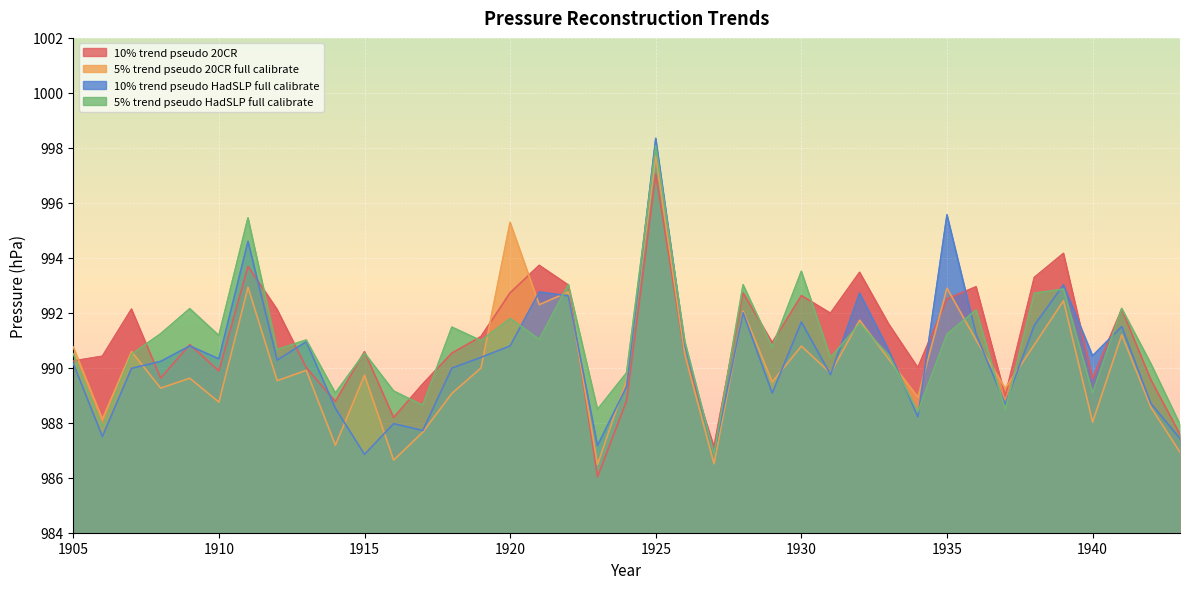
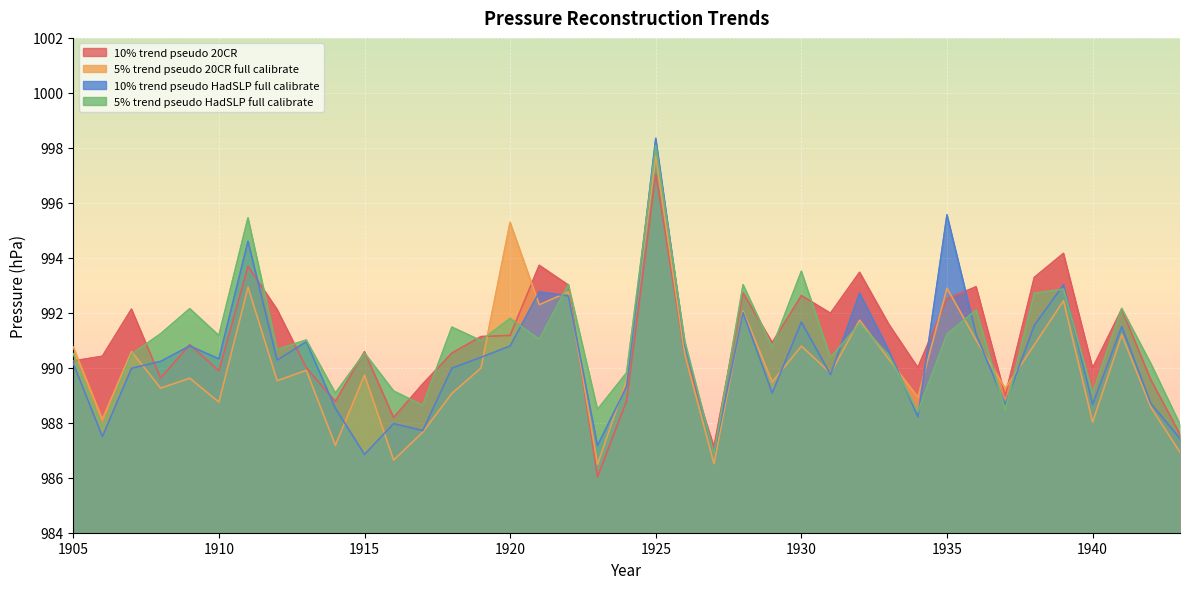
10% trend pseudo 20CR, 1920: 992.7 -> 991.2
10% trend pseudo 20CR, 1940: 989.6 -> 990.0
10% trend pseudo HadSLP full calibrate, 1940: 990.4 -> 988.7
